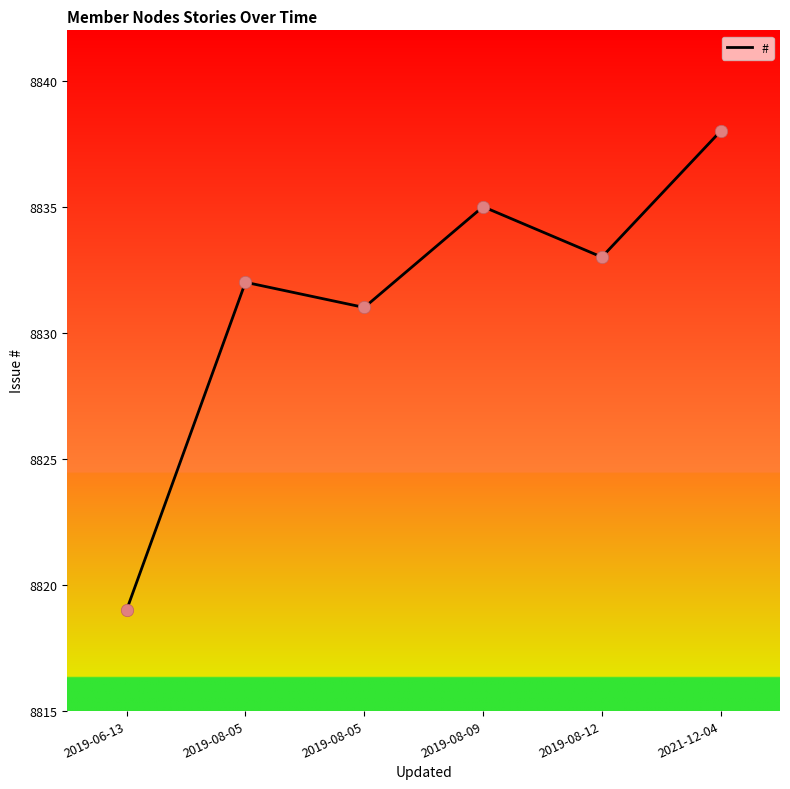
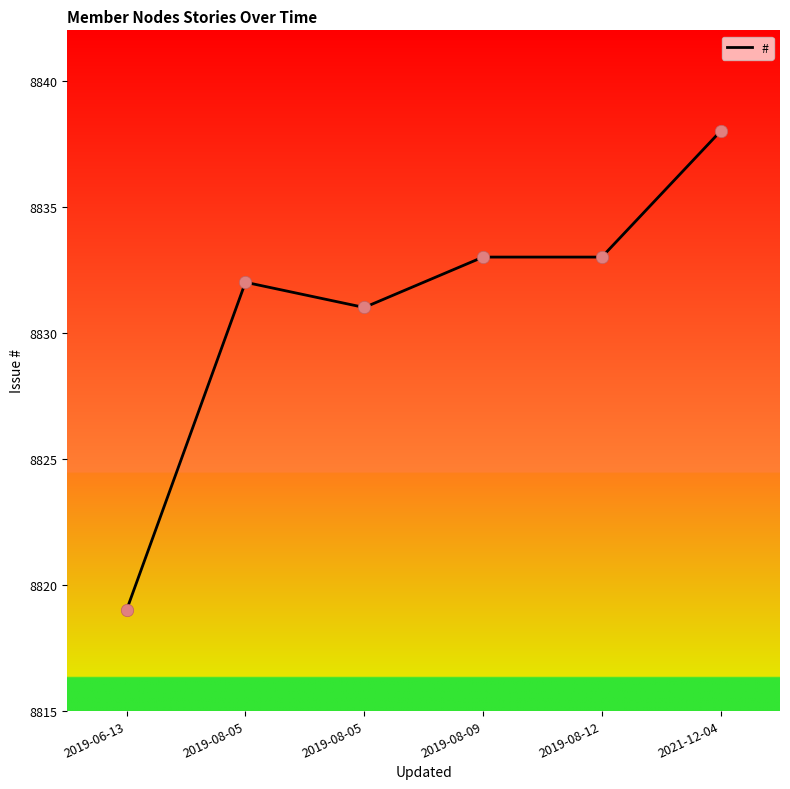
2019-08-09: 8835 -> 8833
